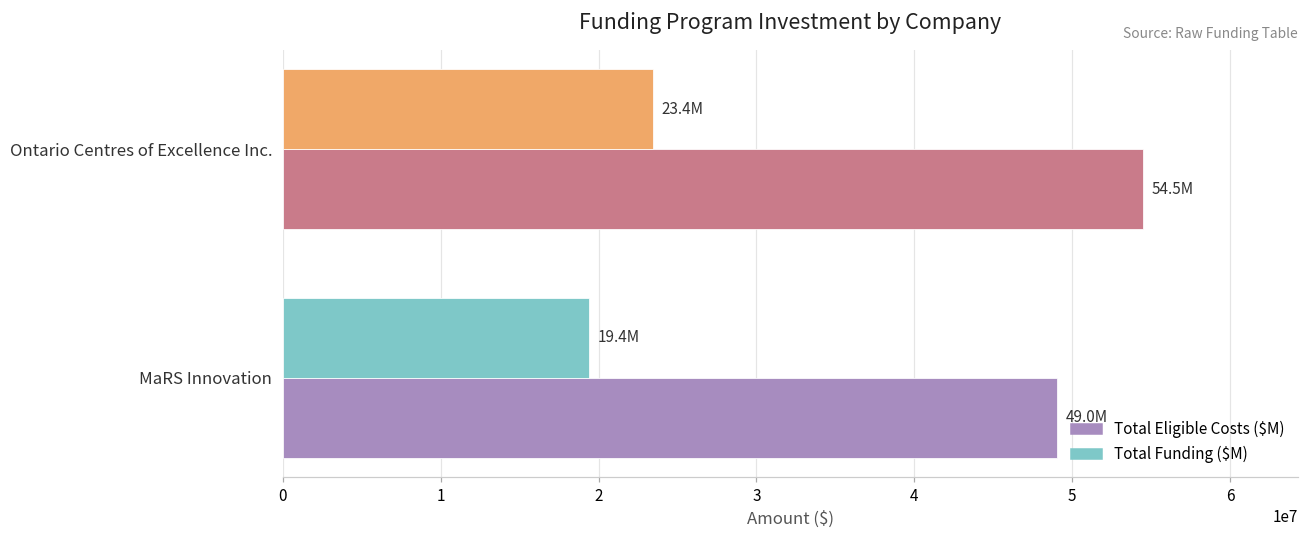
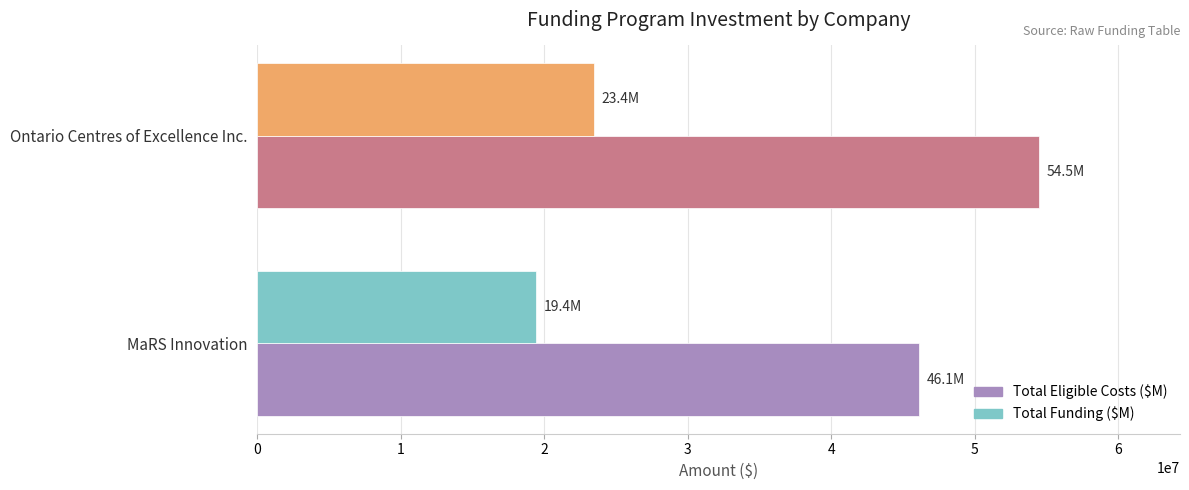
Total Eligible Costs ($M), MaRS Innovation: 49.0M -> 46.1M
